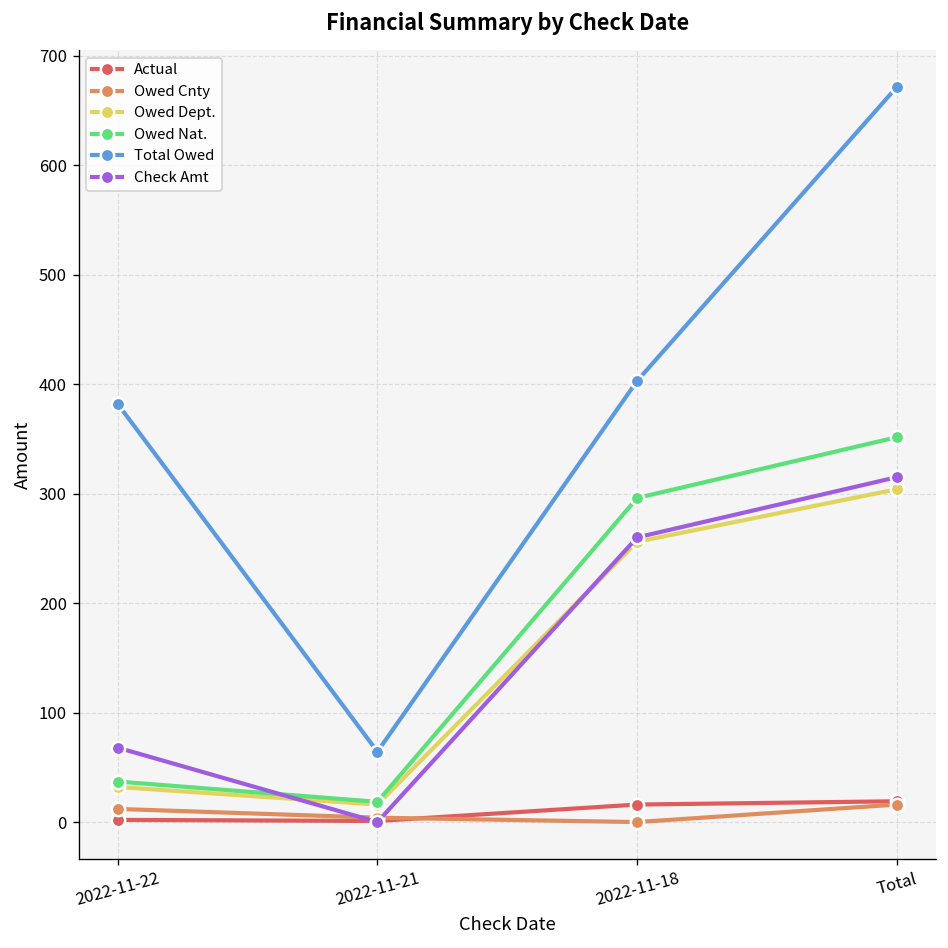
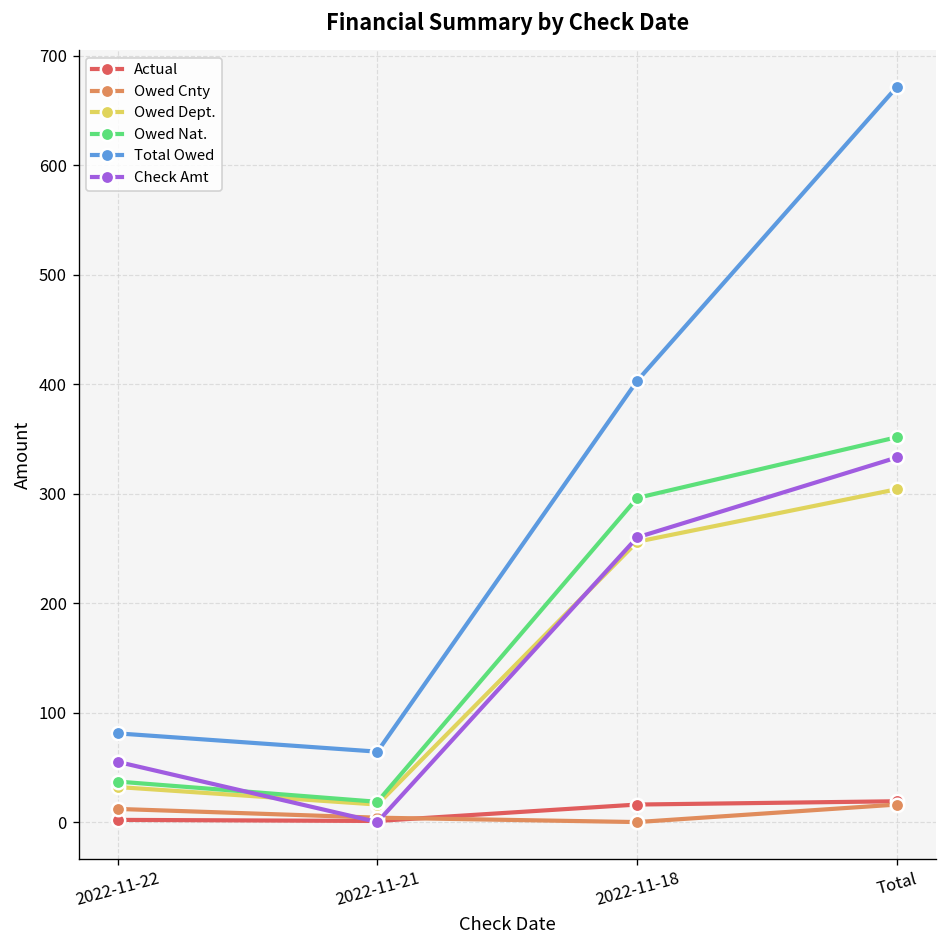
Total Owed, 2022-11-22: 380 -> 80
Check Amt, 2022-11-22: 70 -> 60
Check Amt, Total: 320 -> 330
